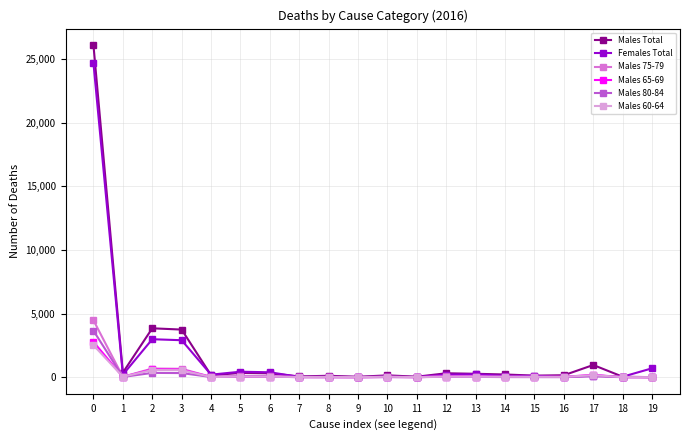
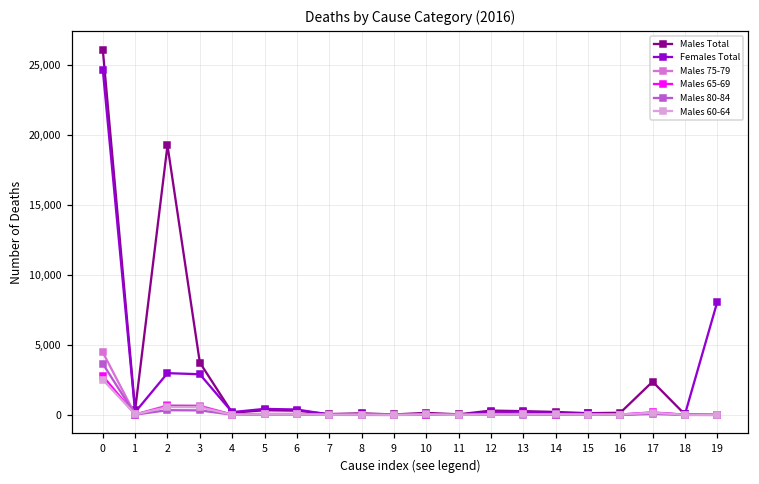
Males Total, 2: 3,800 -> 19,300
Males Total, 17: 1,000 -> 2,400
Females Total, 19: 700 -> 8,100
